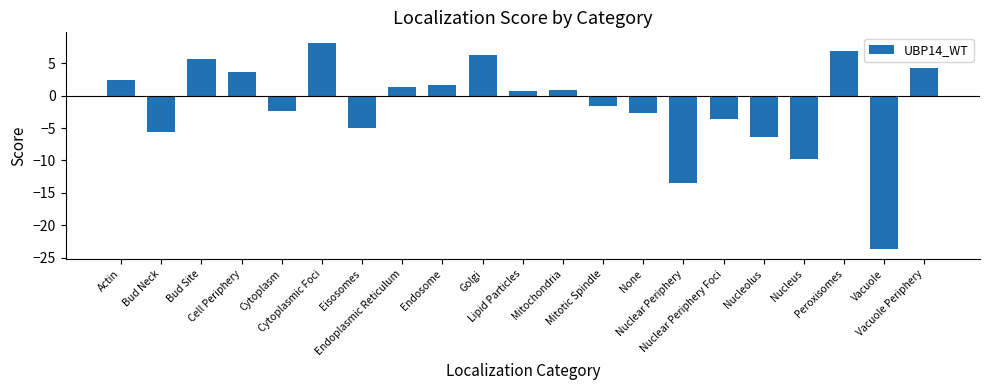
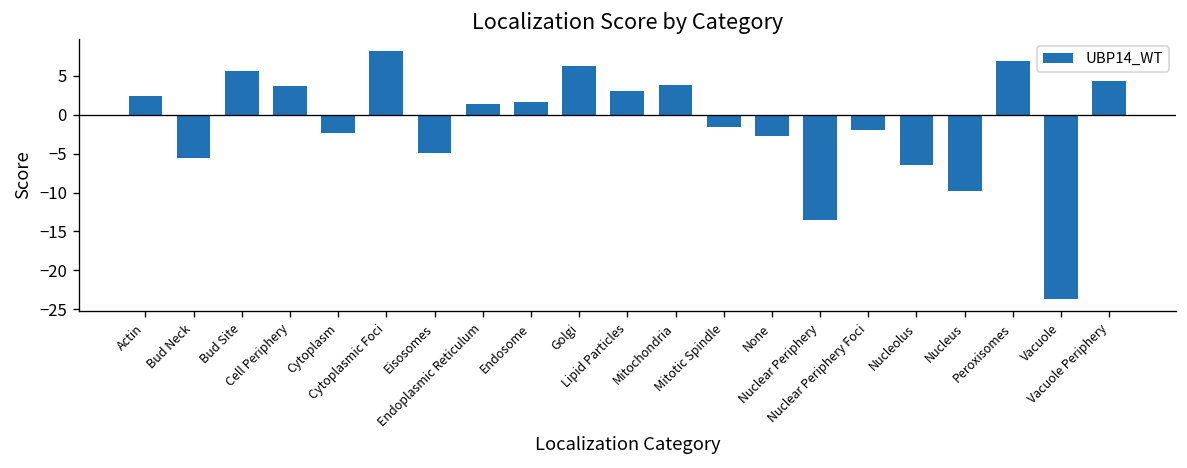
Lipid Particles: 1 -> 3
Mitochondria: 1 -> 4
Nuclear Periphery Foci: -4 -> -2
